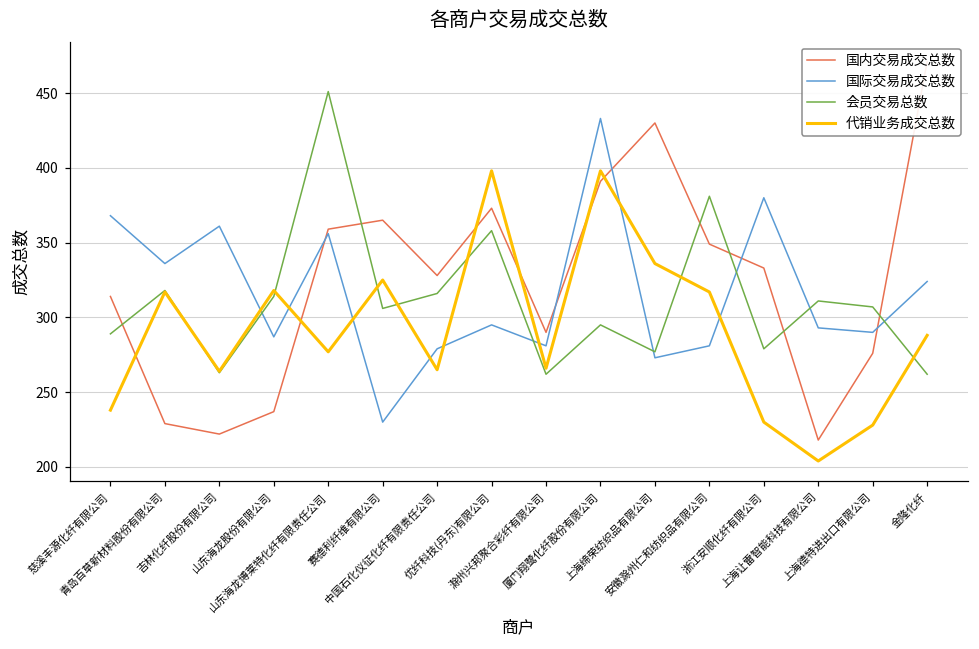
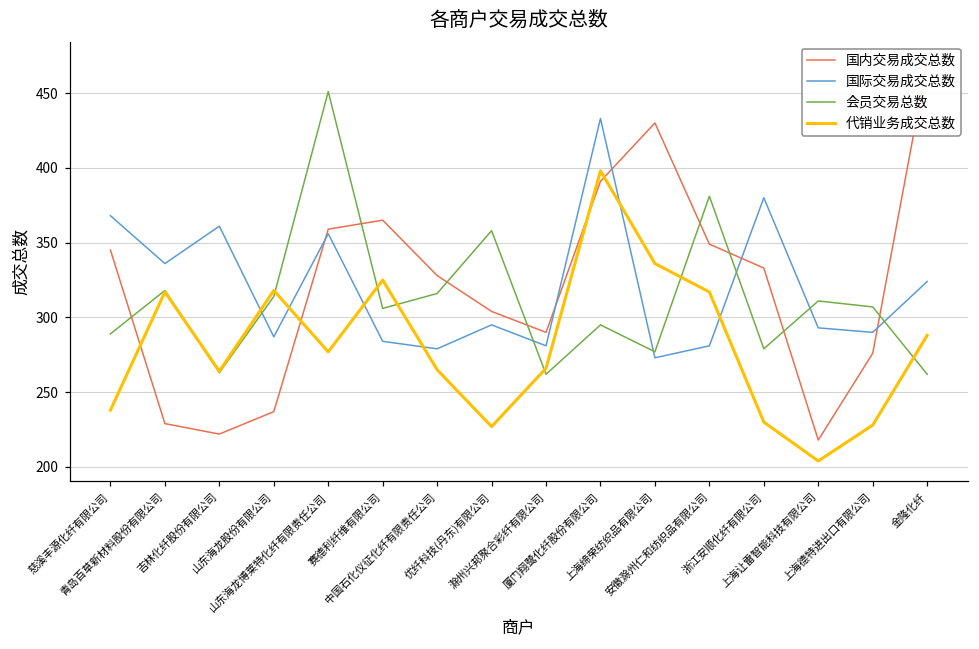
国内交易成交总数, 慈溪丰源化纤有限公司: 314 -> 345
国际交易成交总数, 赛德利纤维有限公司: 230 -> 284
国内交易成交总数, 优纤科技(丹东)有限公司: 373 -> 304
代销业务成交总数, 优纤科技(丹东)有限公司: 398 -> 227
